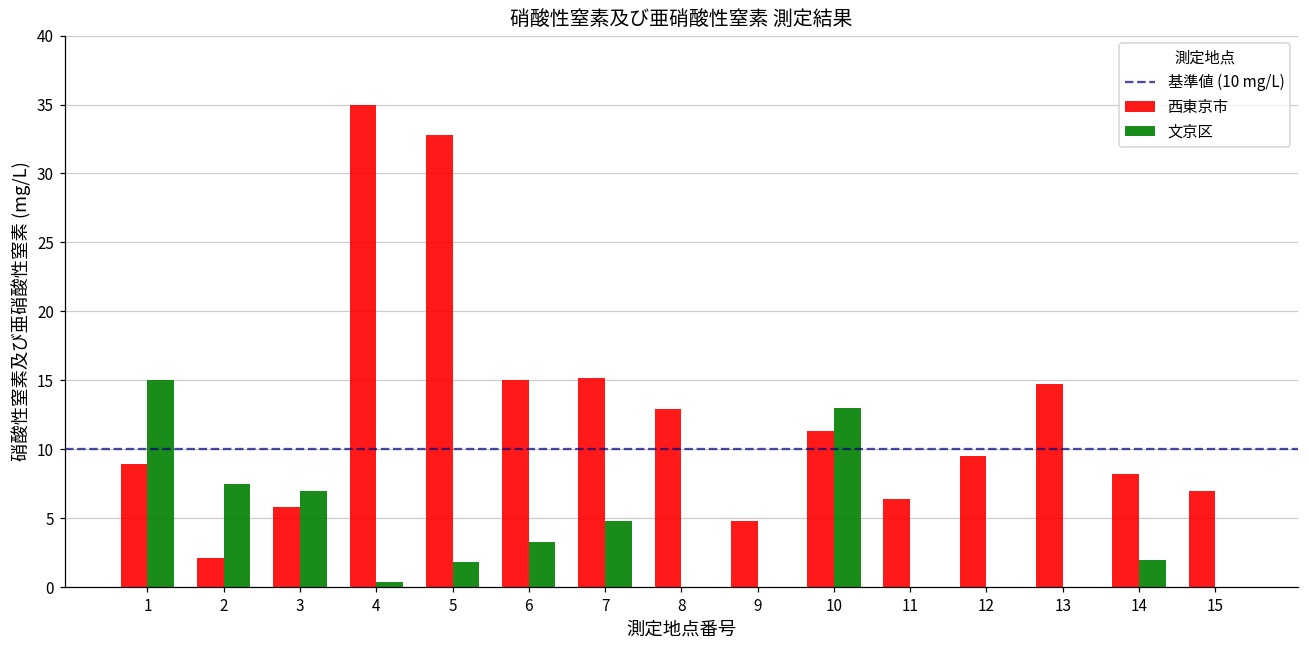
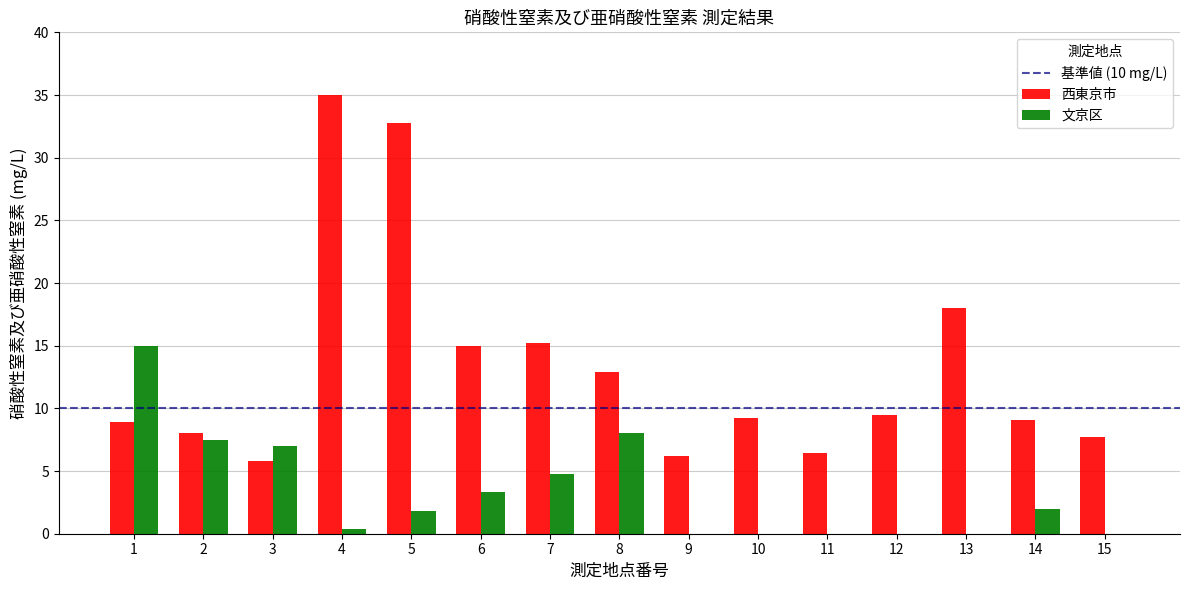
西東京市, 2: 2.1 -> 8.0
文京区, 8: 0 -> 8
西東京市, 9: 4.8 -> 6.2
西東京市, 10: 11.3 -> 9.2
文京区, 10: 13 -> 0
西東京市, 13: 14.7 -> 18.0
西東京市, 14: 8.2 -> 9.1
西東京市, 15: 7.0 -> 7.7
